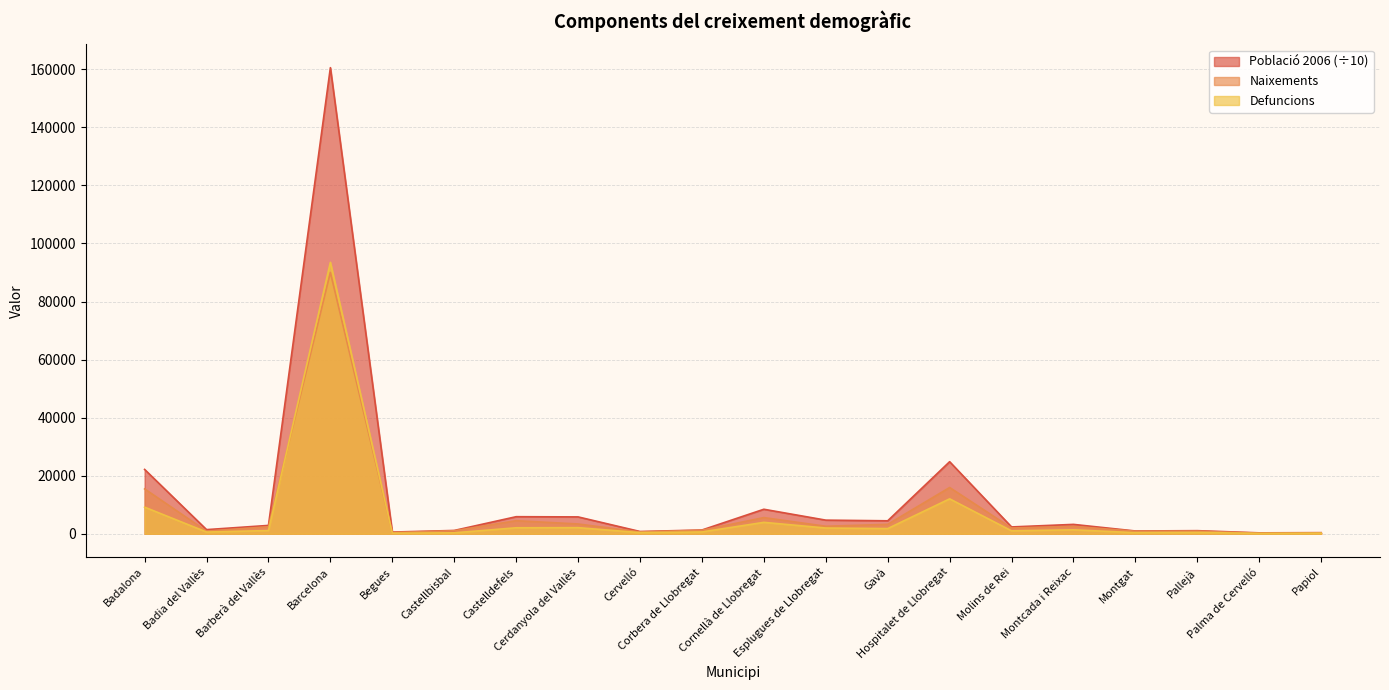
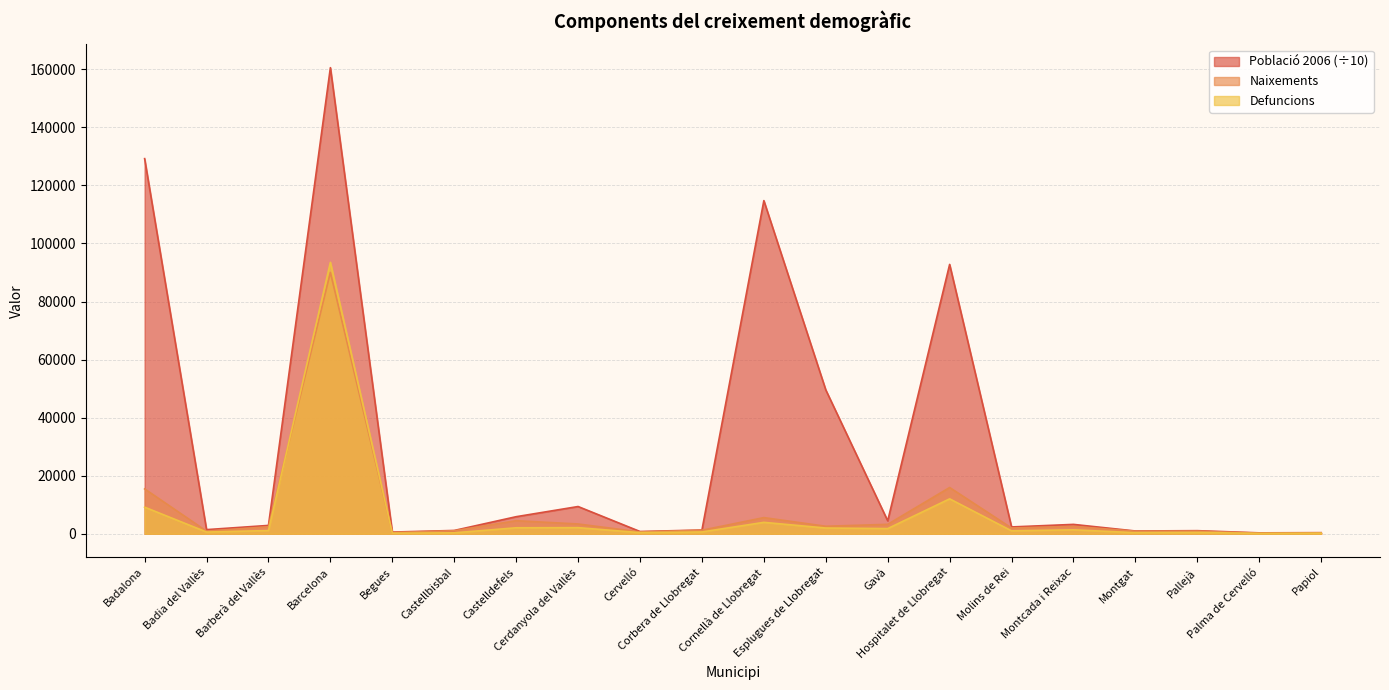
Població 2006 (÷10), Badalona: 22000 -> 129000
Població 2006 (÷10), Cerdanyola del Vallès: 6000 -> 9000
Població 2006 (÷10), Cornellà de Llobregat: 8000 -> 115000
Població 2006 (÷10), Esplugues de Llobregat: 5000 -> 50000
Població 2006 (÷10), Hospitalet de Llobregat: 25000 -> 93000
